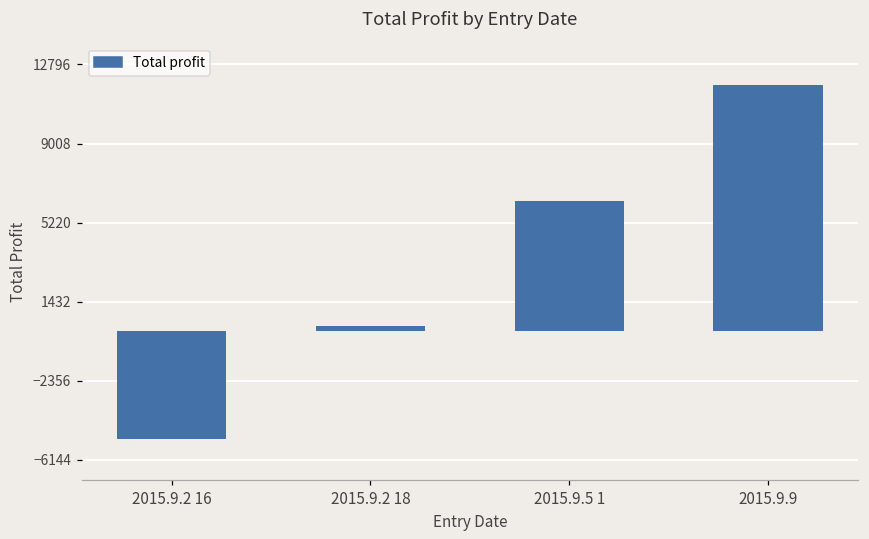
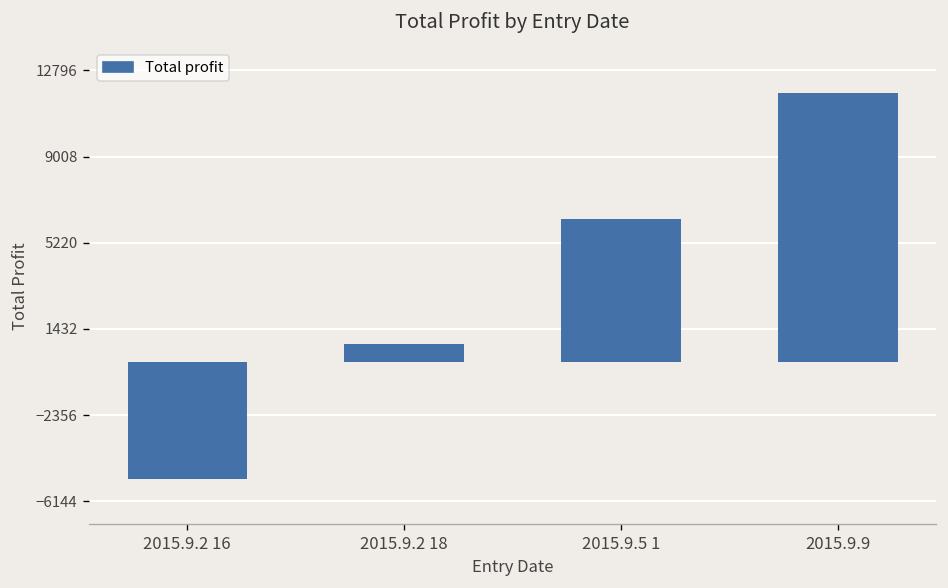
2015.9.2 18: 300 -> 800
